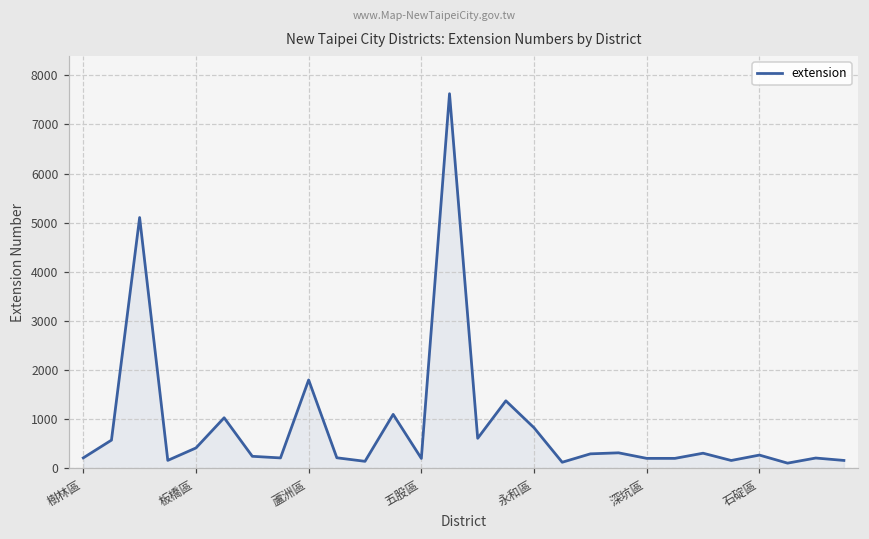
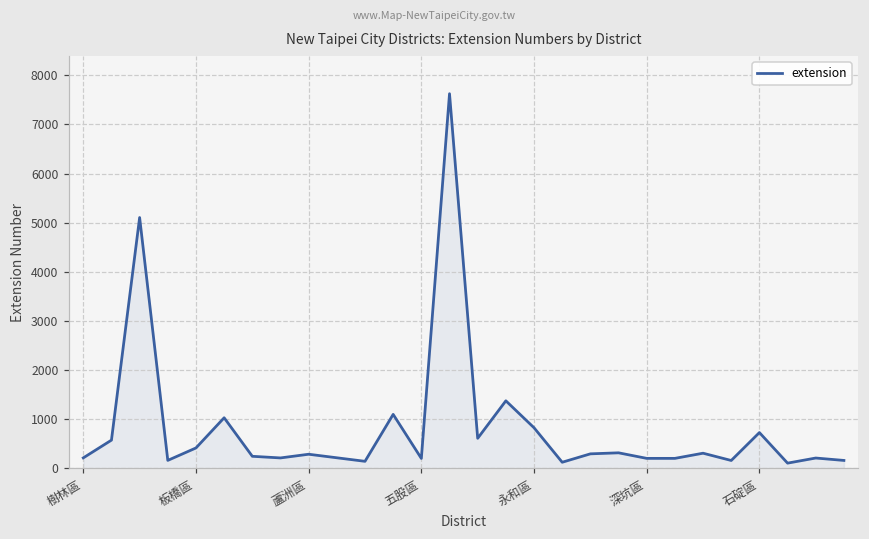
蘆洲區: 1800 -> 300
石碇區: 300 -> 700
